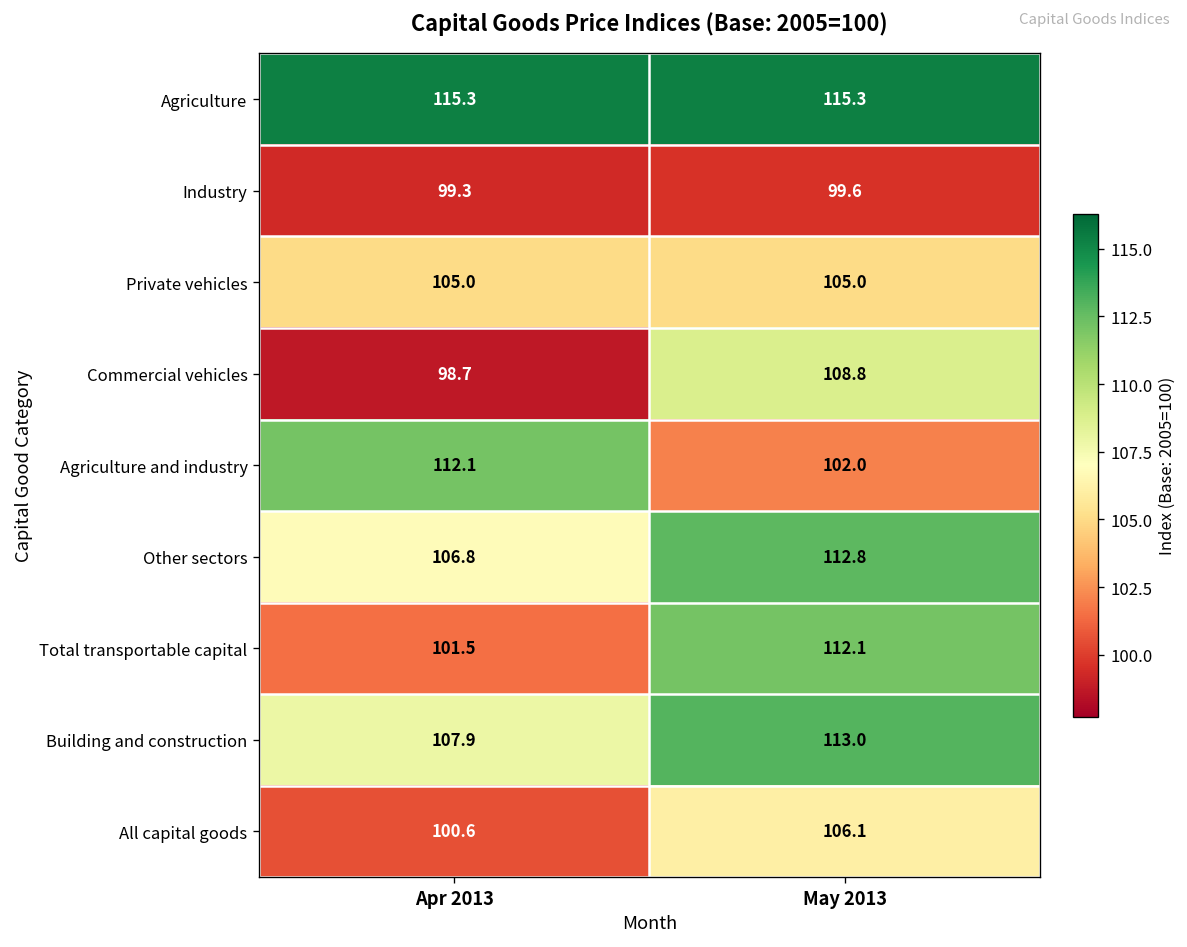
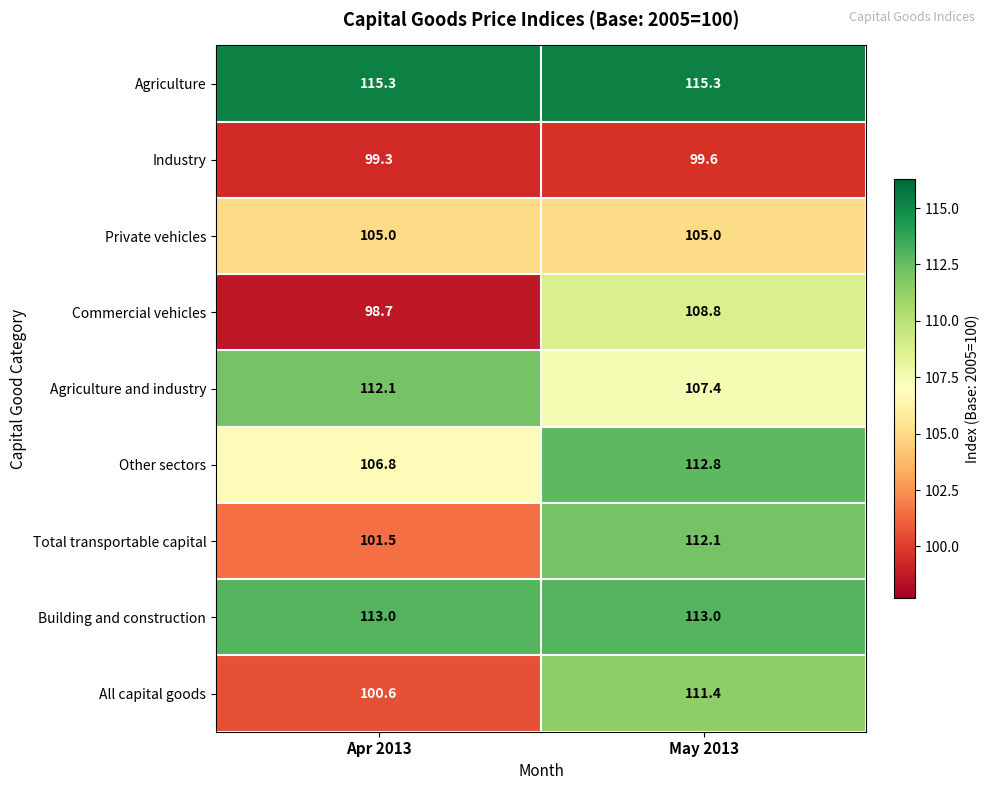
Agriculture and industry, May 2013: 102.0 -> 107.4
Building and construction, Apr 2013: 107.9 -> 113.0
All capital goods, May 2013: 106.1 -> 111.4
